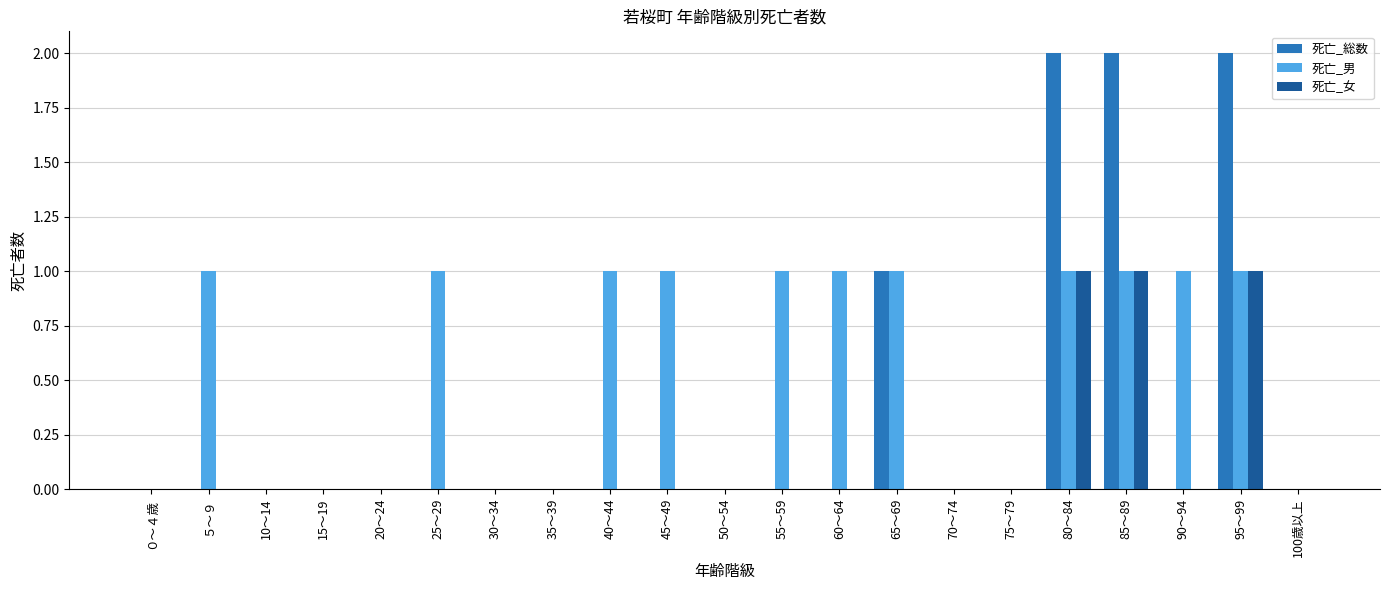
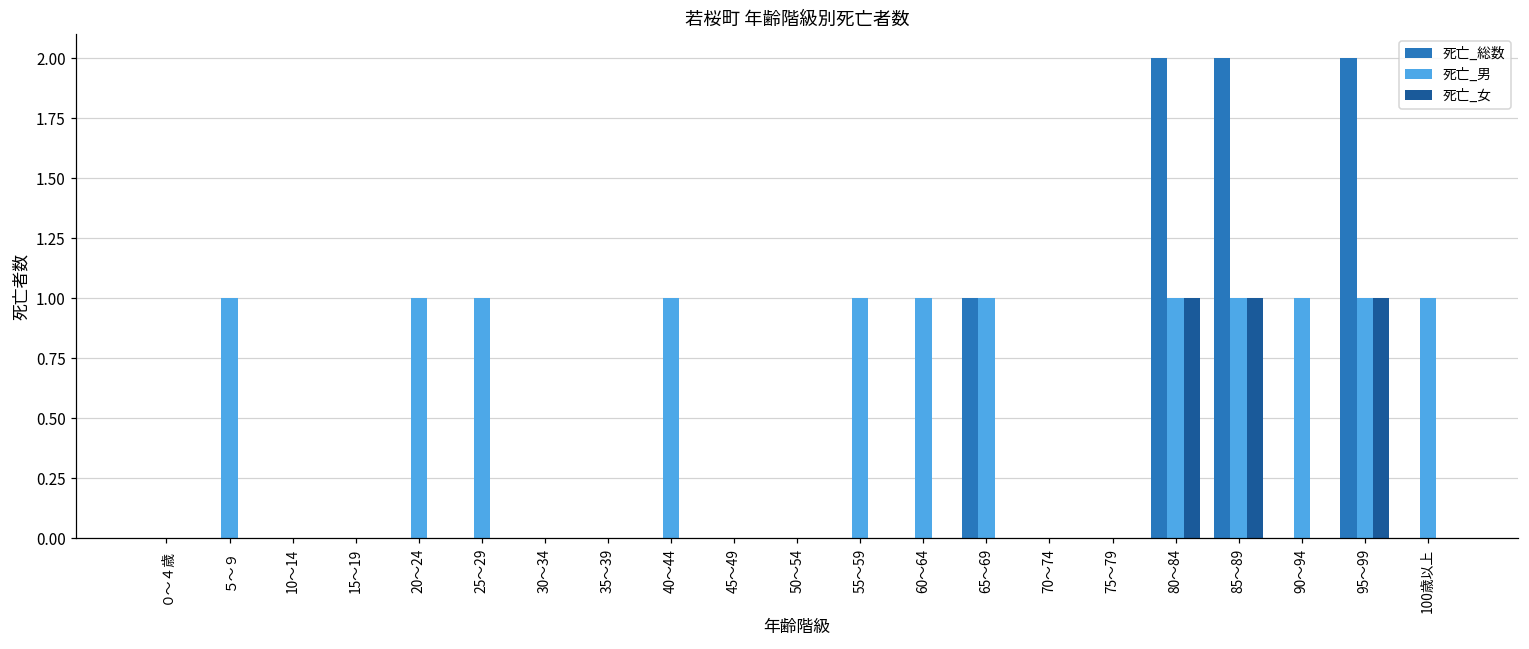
死亡_男, 20～24: 0 -> 1
死亡_男, 45～49: 1 -> 0
死亡_男, 100歳以上: 0 -> 1
